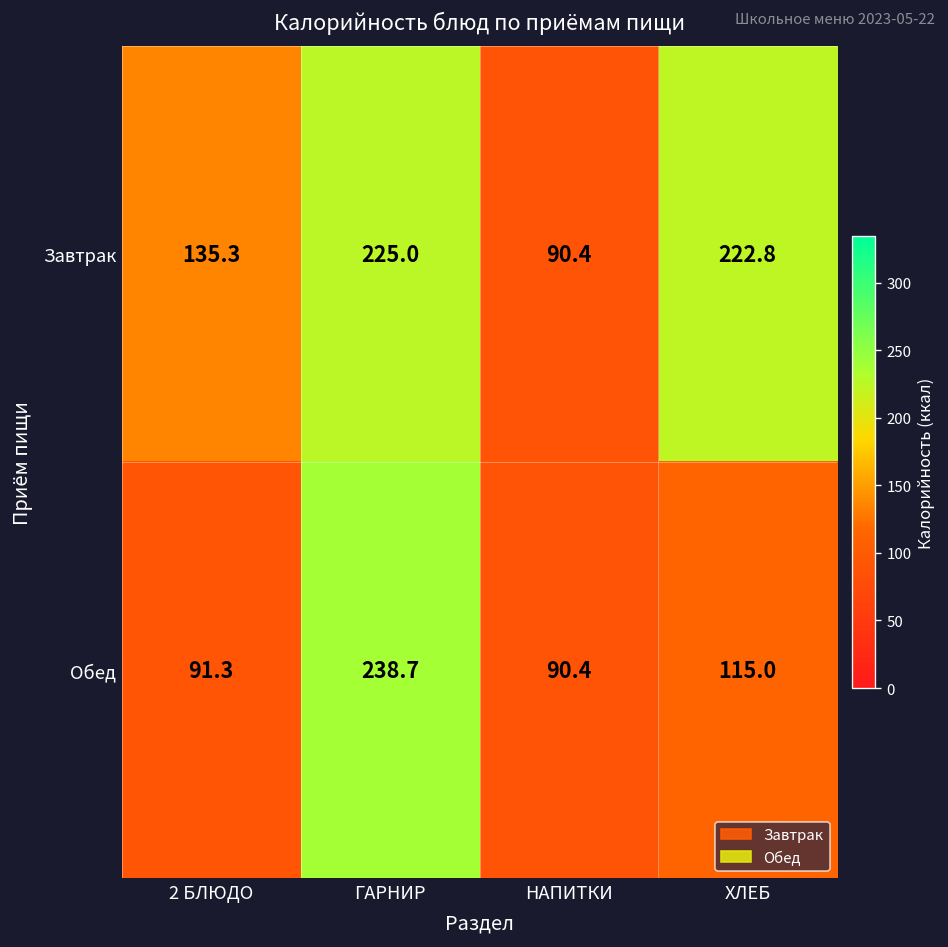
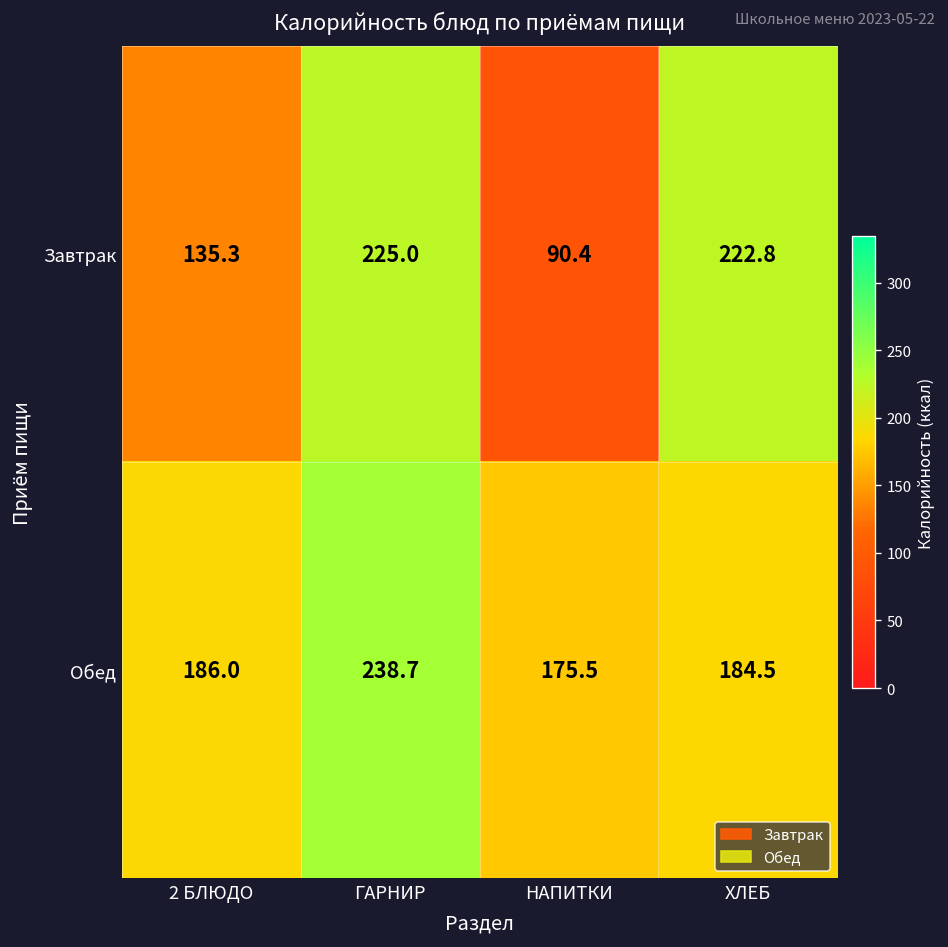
Обед, 2 БЛЮДО: 91.3 -> 186.0
Обед, НАПИТКИ: 90.4 -> 175.5
Обед, ХЛЕБ: 115.0 -> 184.5
